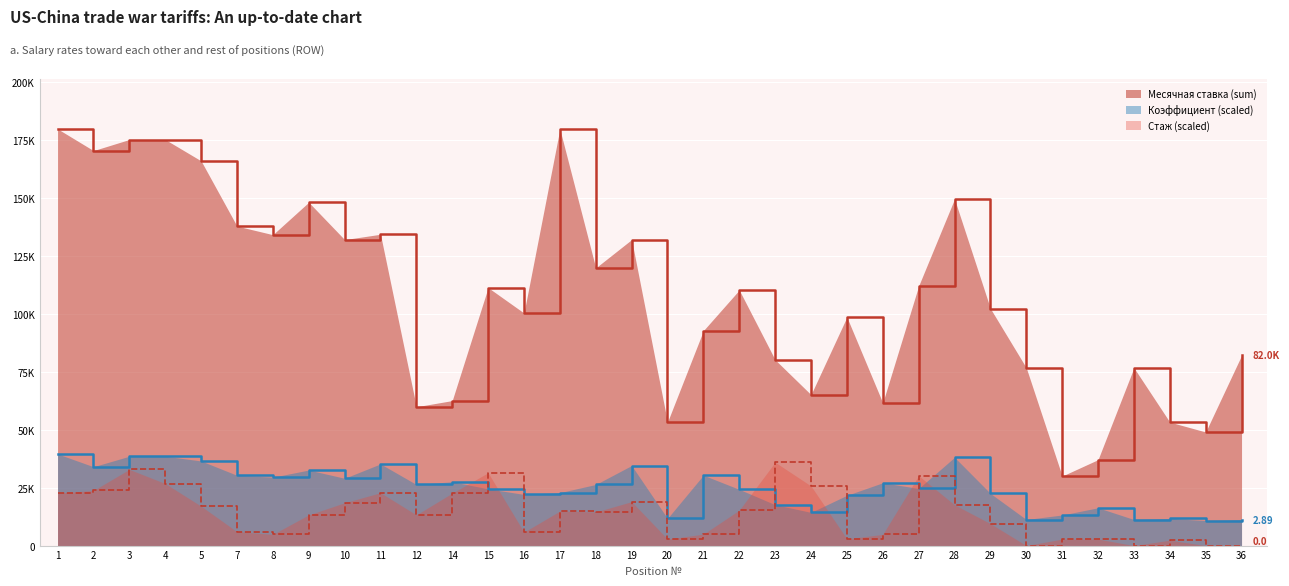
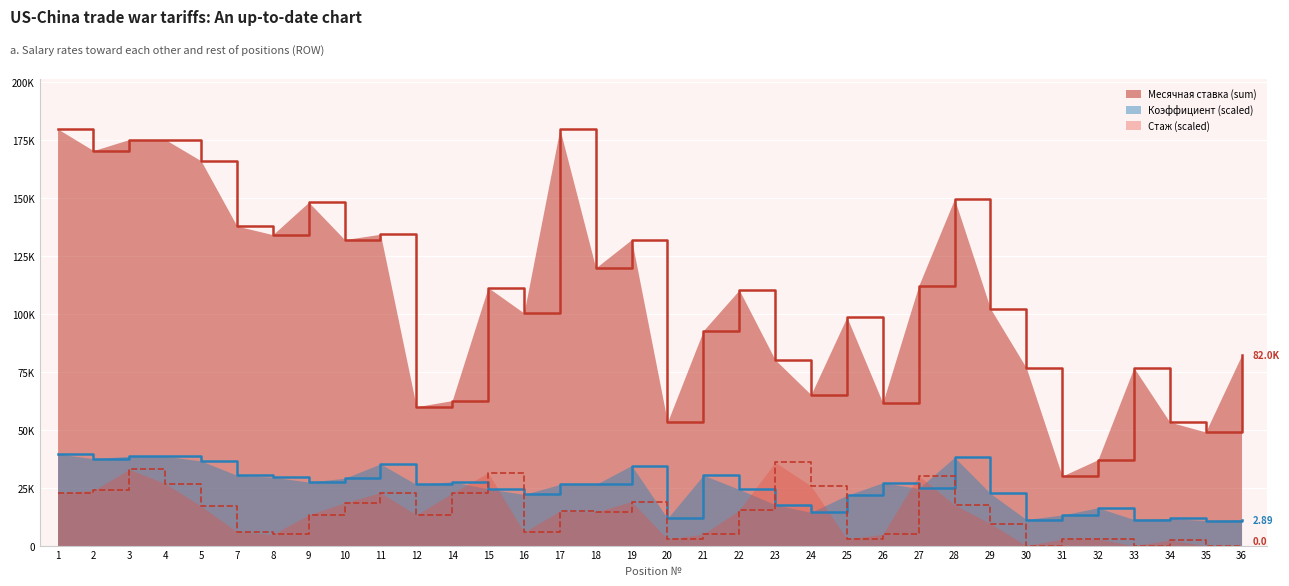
Коэффициент (scaled), 2: 34000 -> 37000
Коэффициент (scaled), 9: 33000 -> 27000
Коэффициент (scaled), 17: 23000 -> 26000
